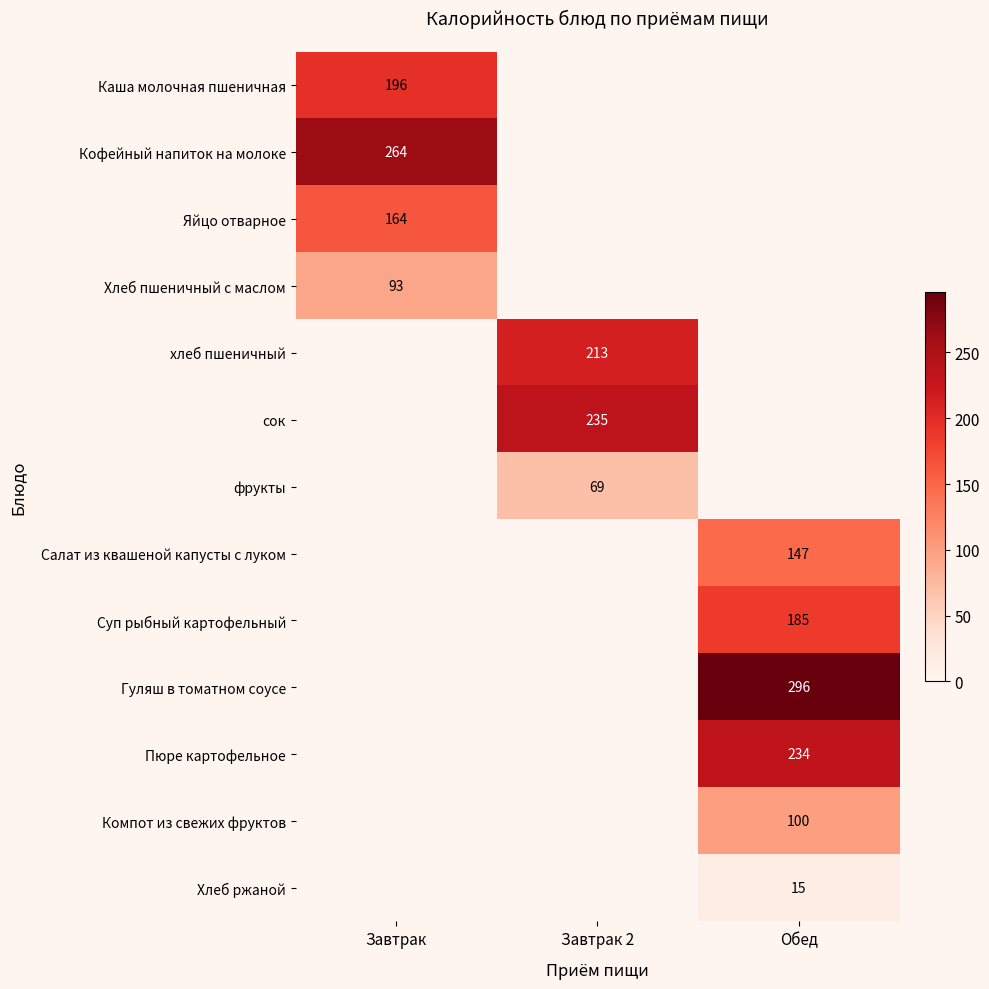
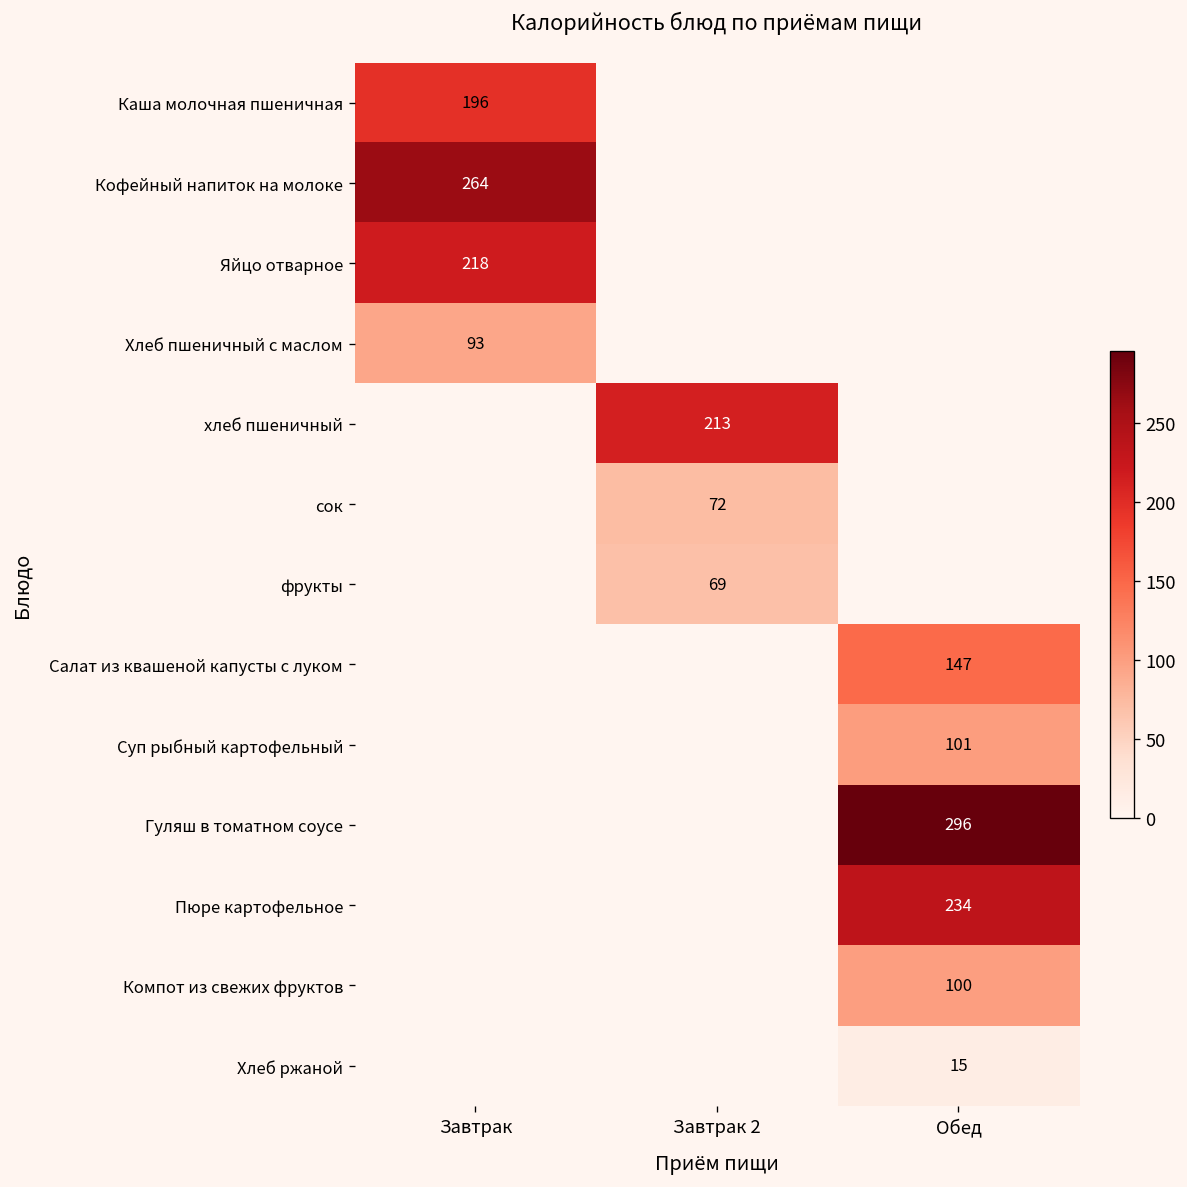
Яйцо отварное, Завтрак: 164 -> 218
сок, Завтрак 2: 235 -> 72
Суп рыбный картофельный, Обед: 185 -> 101
